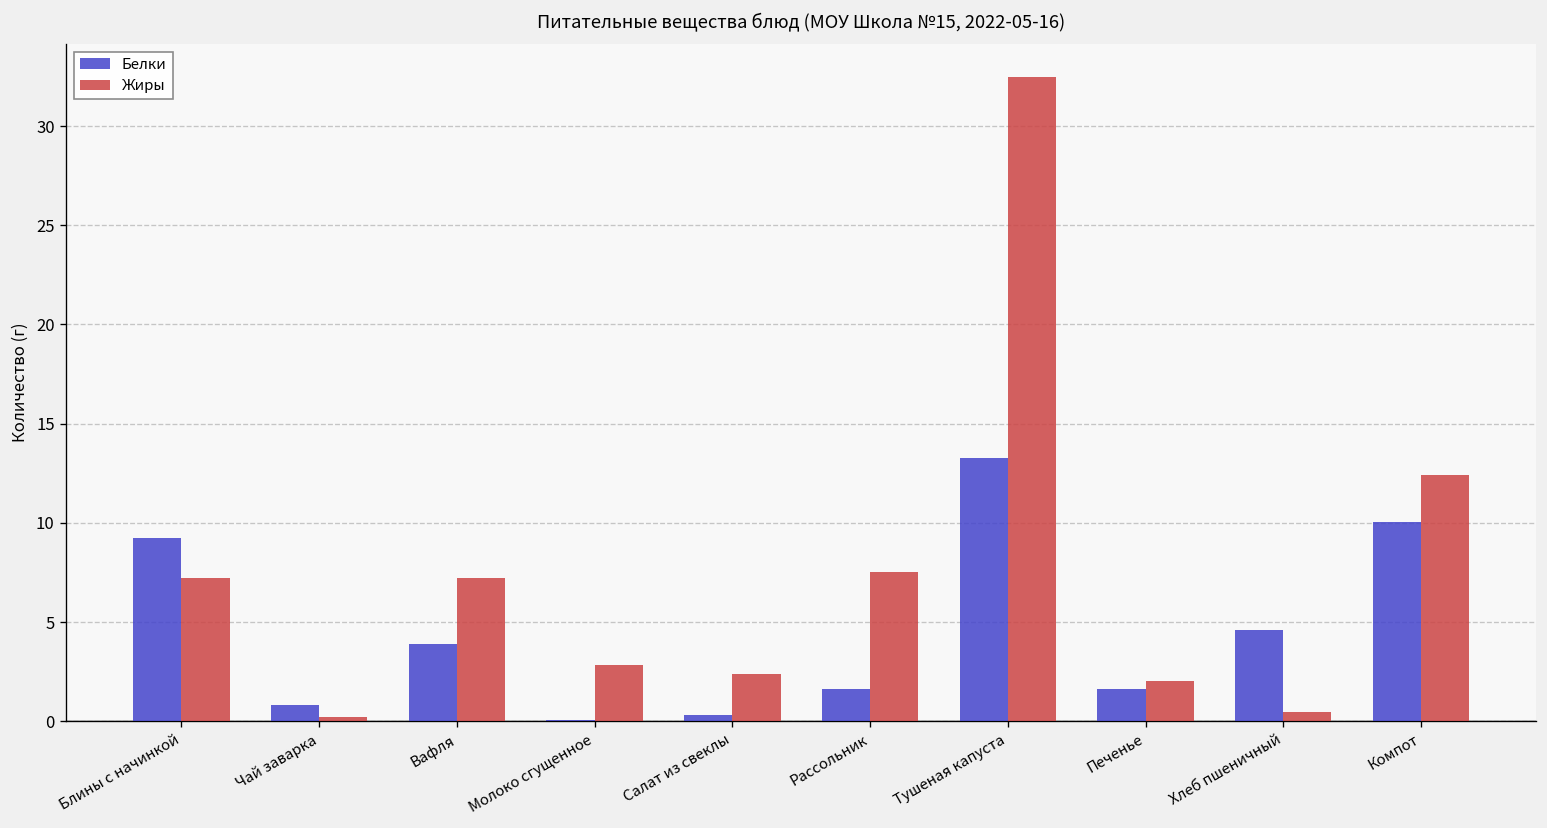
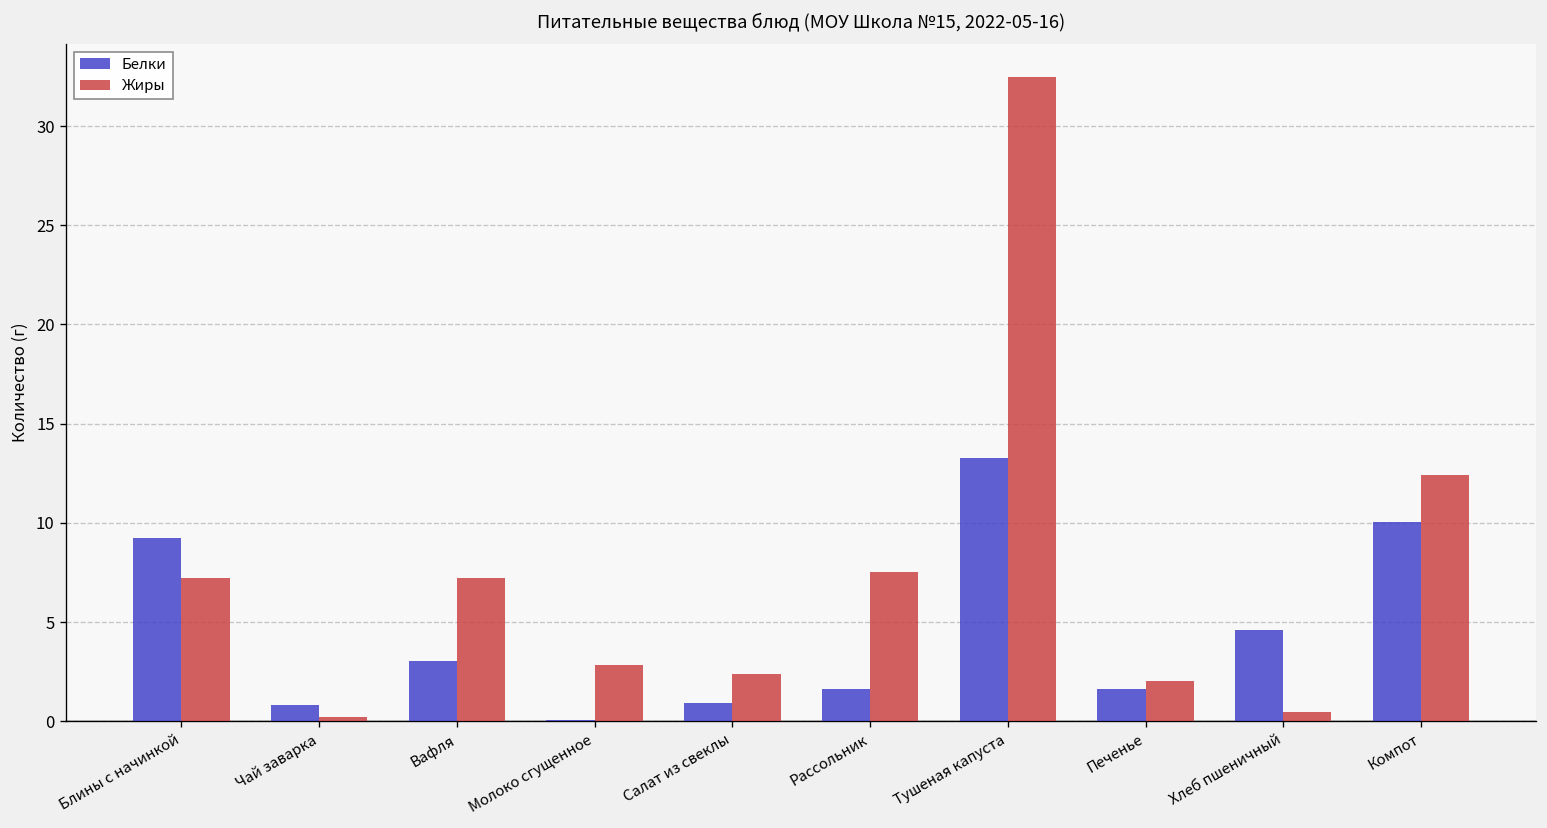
Белки, Вафля: 3.9 -> 3.1
Белки, Салат из свеклы: 0.3 -> 0.9
